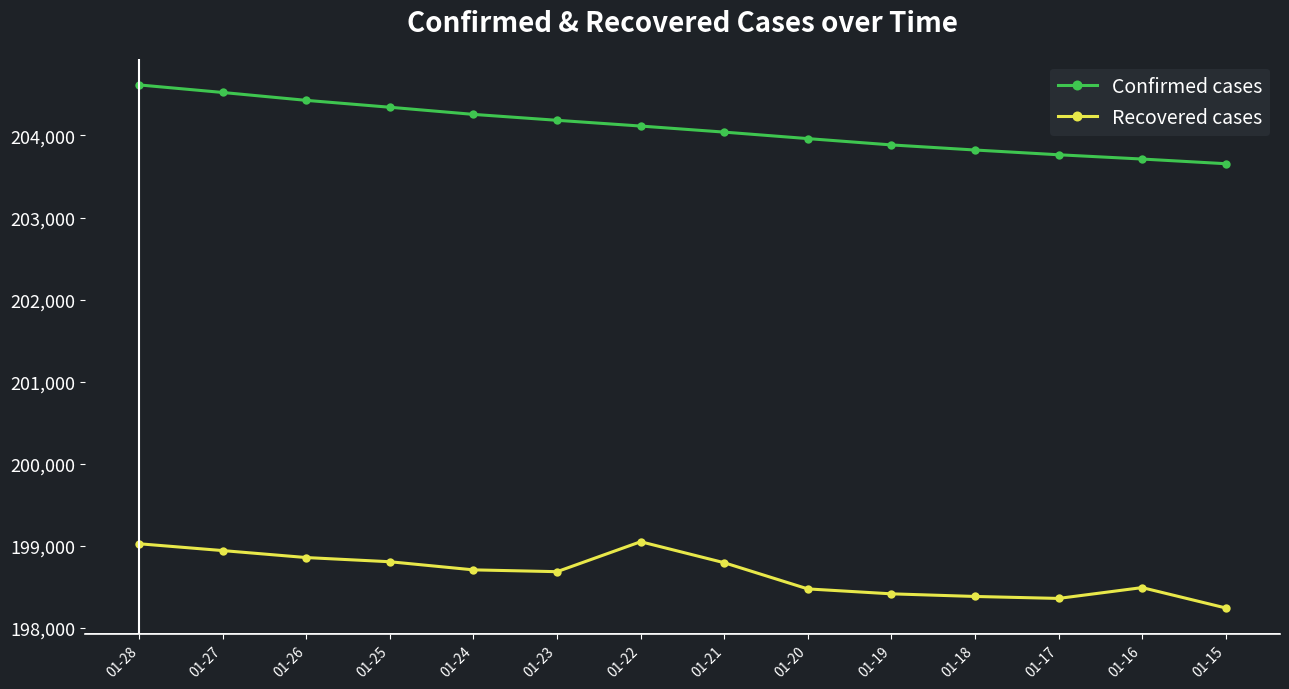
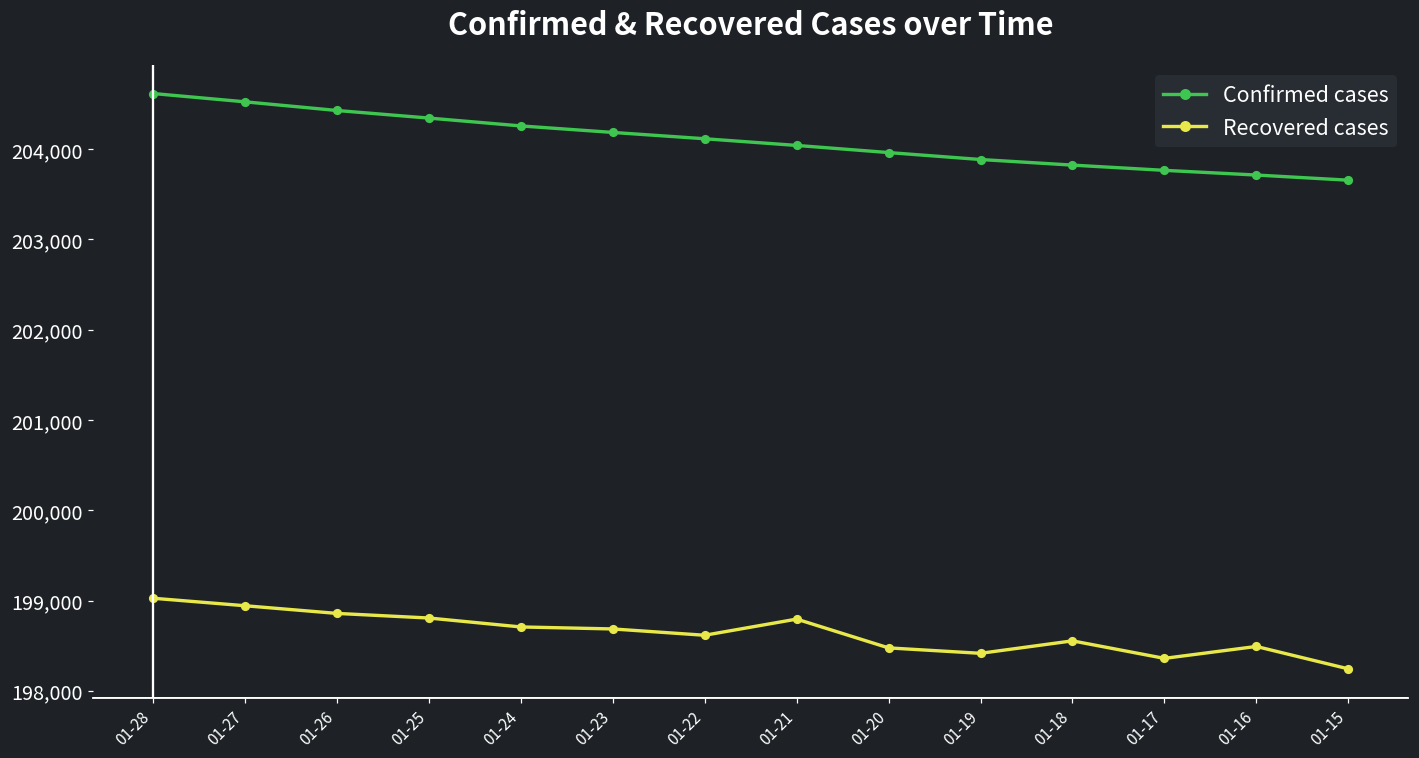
Recovered cases, 01-22: 199,100 -> 198,600
Recovered cases, 01-18: 198,400 -> 198,600
